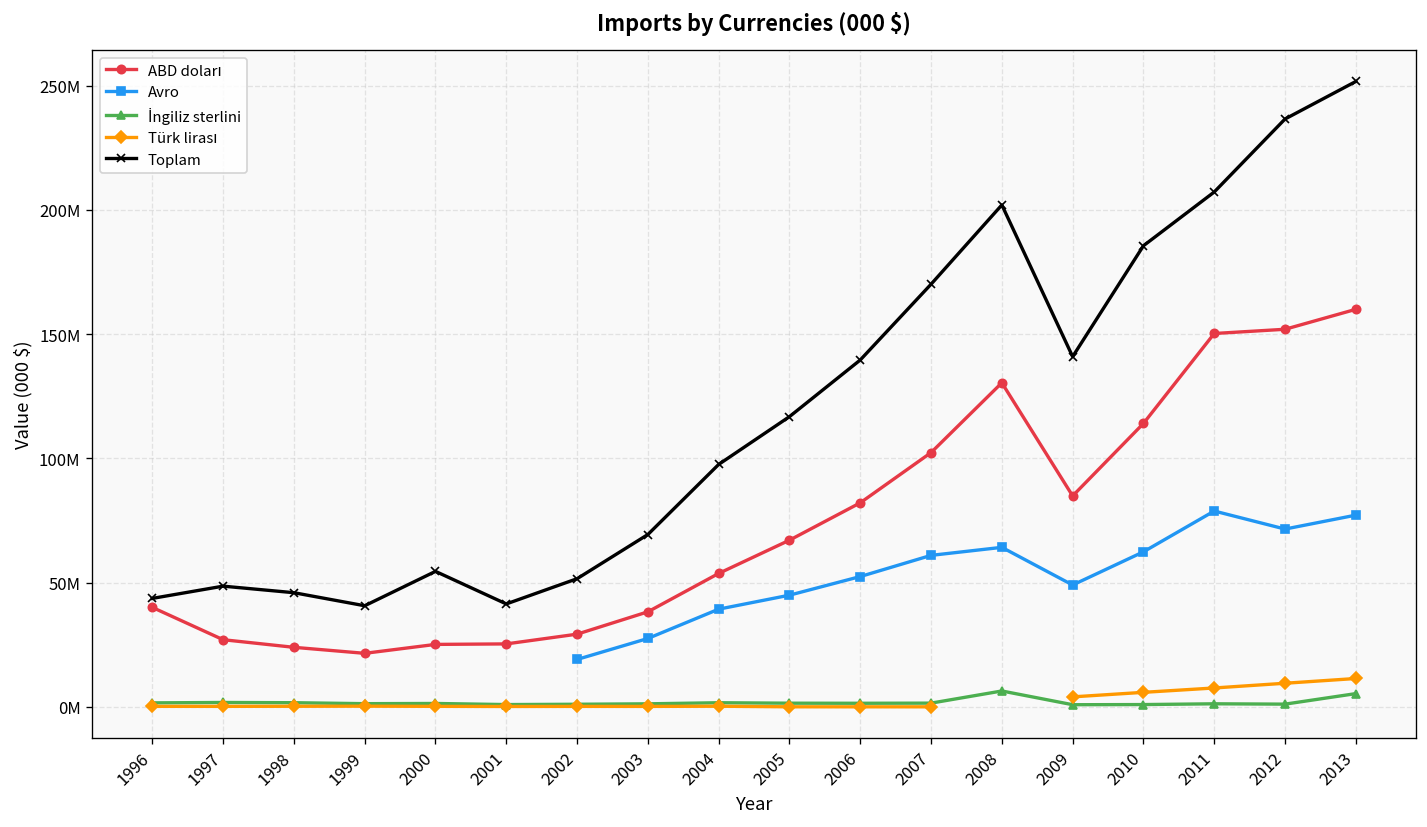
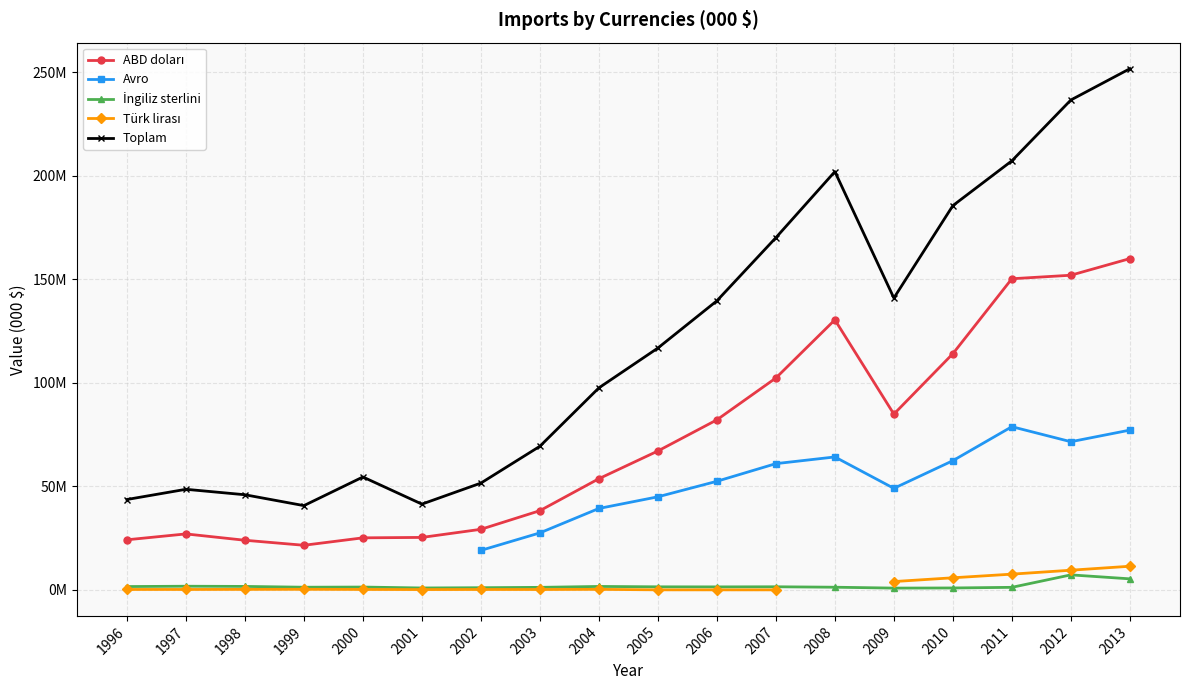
ABD doları, 1996: 40000000 -> 24000000
İngiliz sterlini, 2008: 6000000 -> 1000000
İngiliz sterlini, 2012: 1000000 -> 7000000
